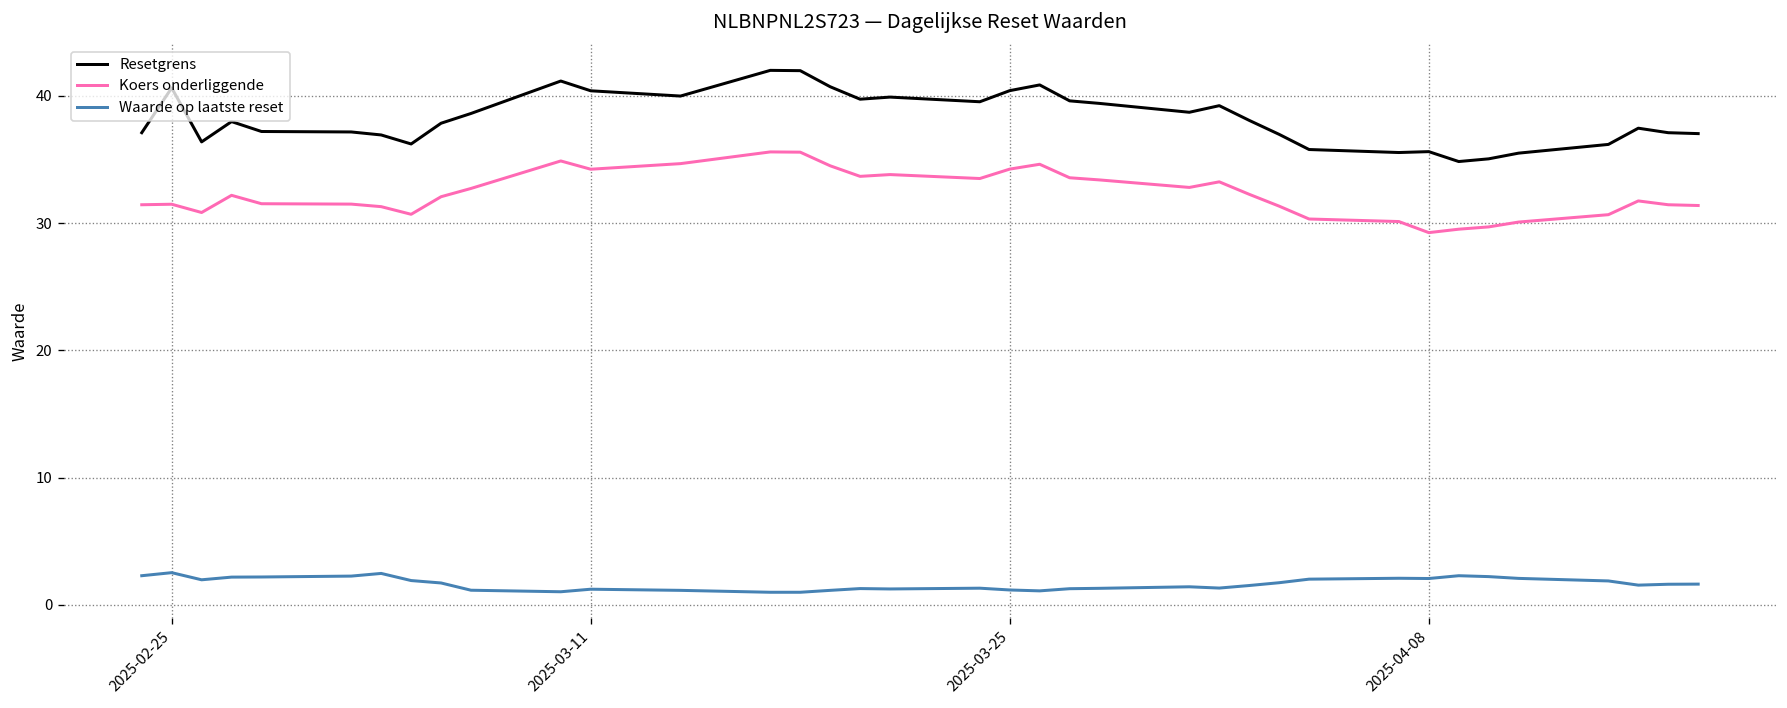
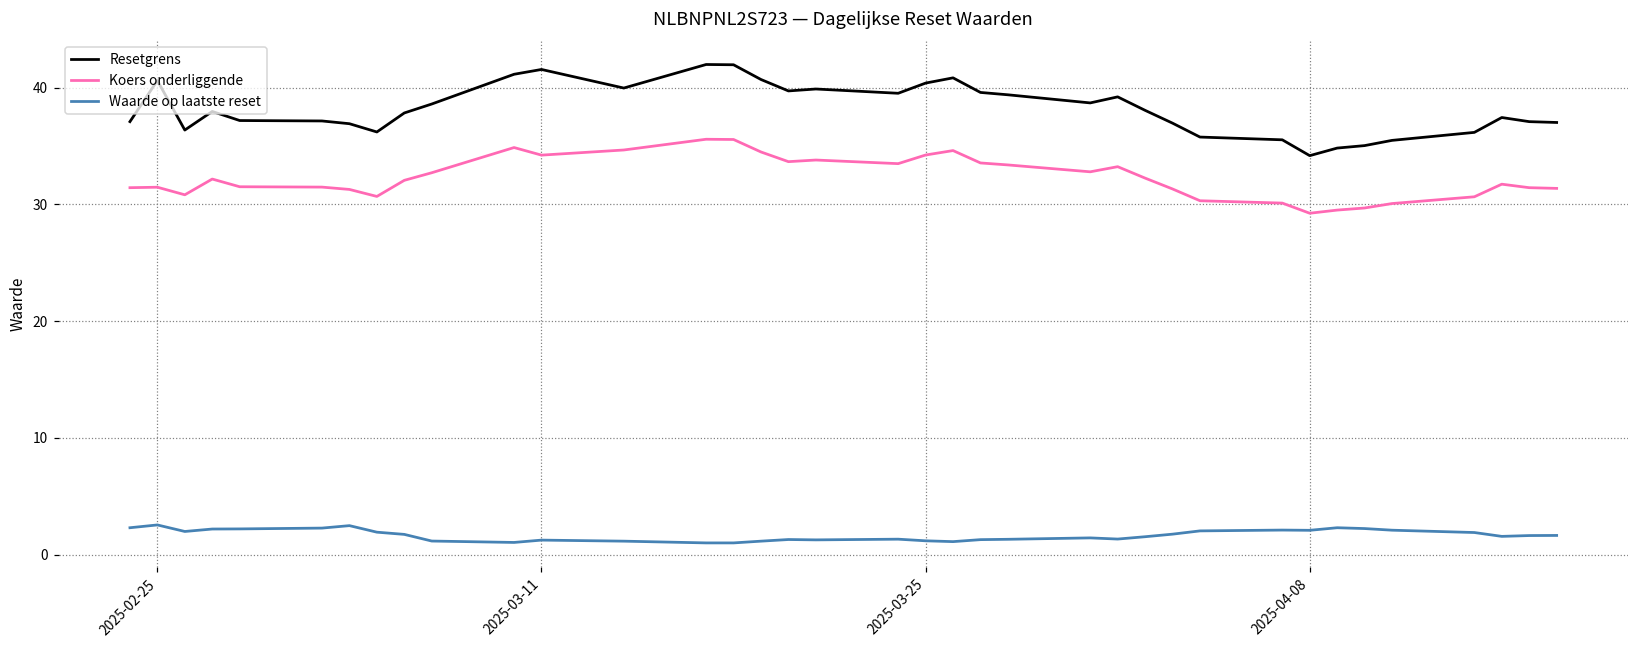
Resetgrens, 2025-03-11: 40.4 -> 41.6
Resetgrens, 2025-04-08: 35.6 -> 34.2
